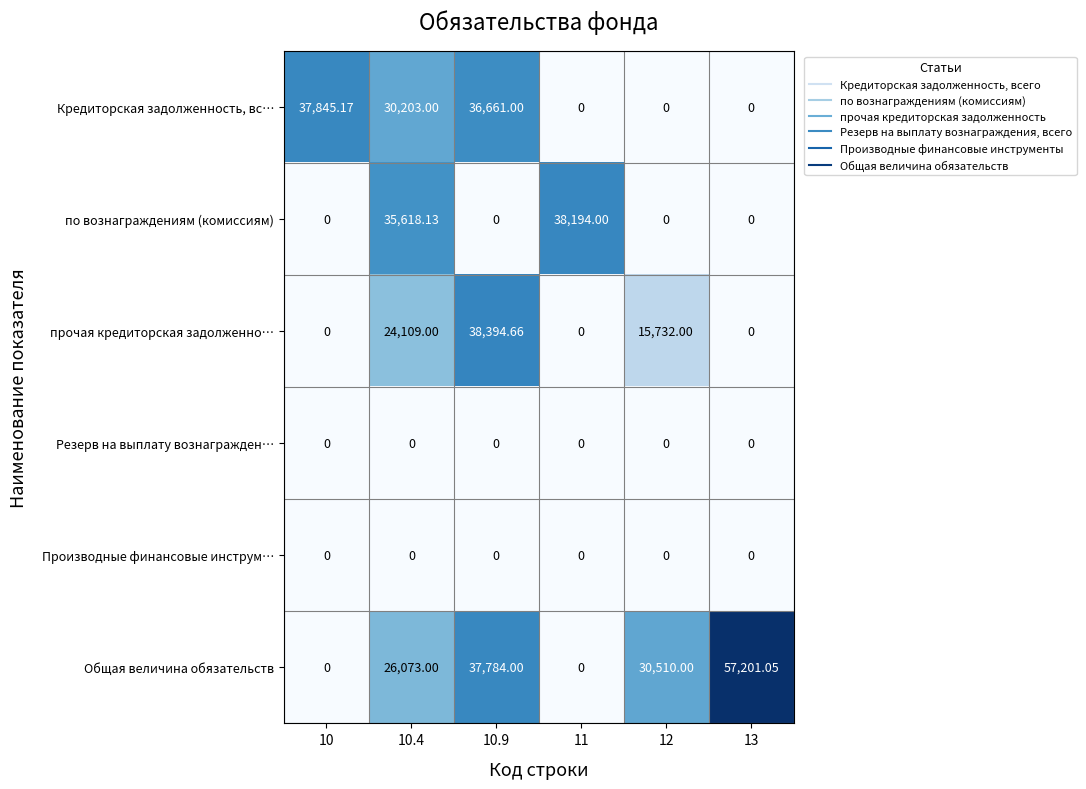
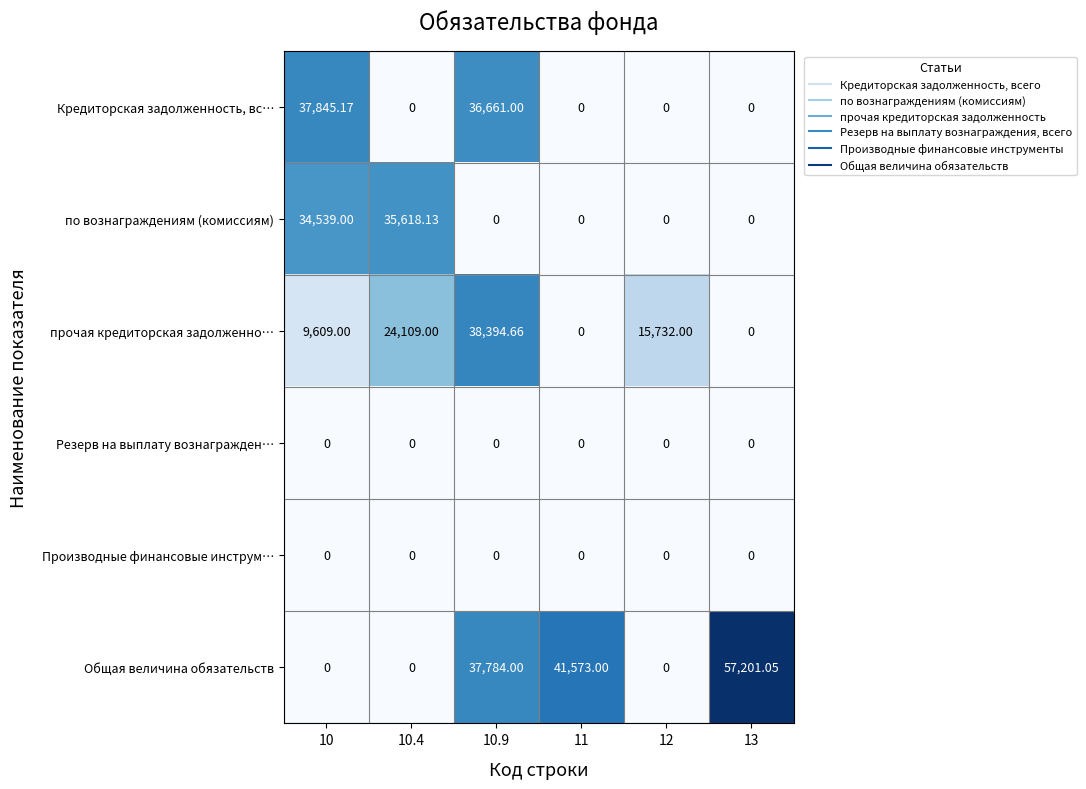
Кредиторская задолженность, вс…, 10.4: 30,203.00 -> 0
по вознаграждениям (комиссиям), 10: 0 -> 34,539.00
по вознаграждениям (комиссиям), 11: 38,194.00 -> 0
прочая кредиторская задолженно…, 10: 0 -> 9,609.00
Общая величина обязательств, 10.4: 26,073.00 -> 0
Общая величина обязательств, 11: 0 -> 41,573.00
Общая величина обязательств, 12: 30,510.00 -> 0
